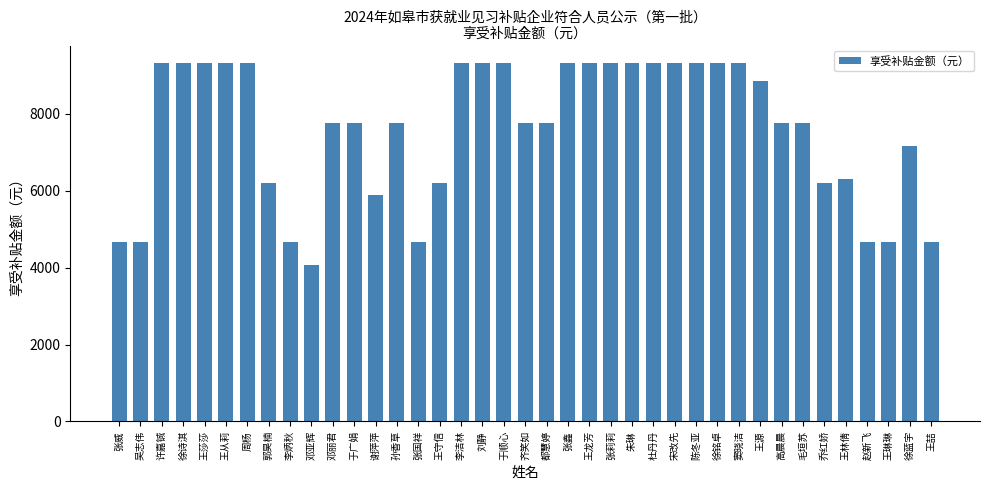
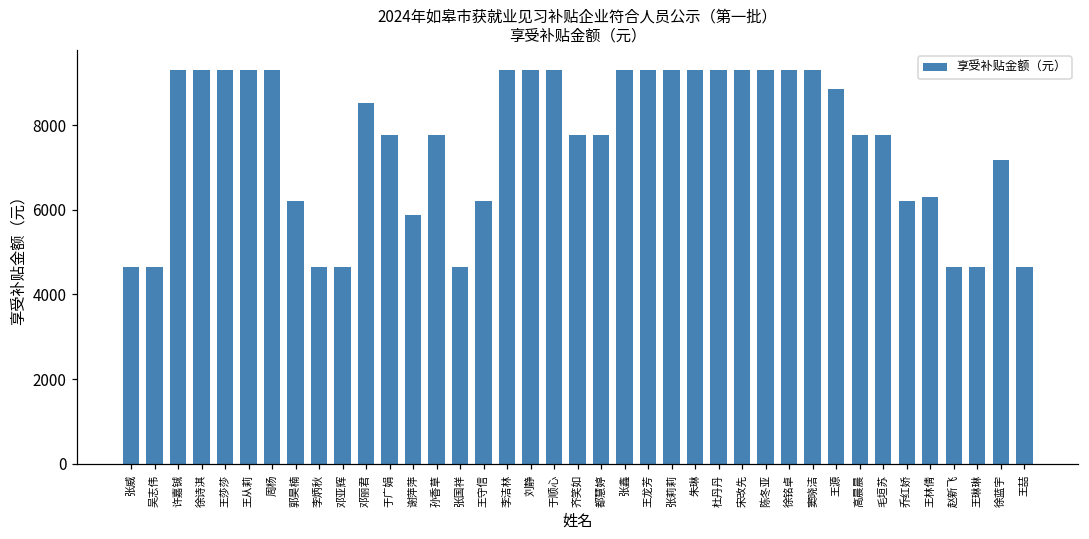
邓亚辉: 4100 -> 4700
邓丽君: 7800 -> 8500
